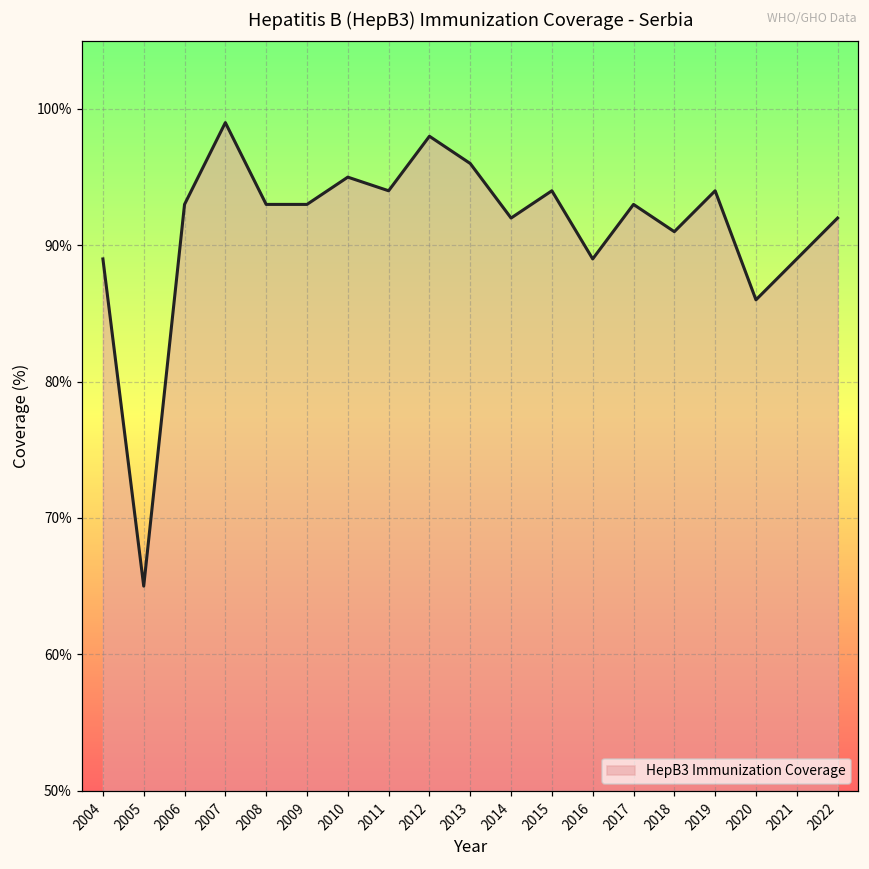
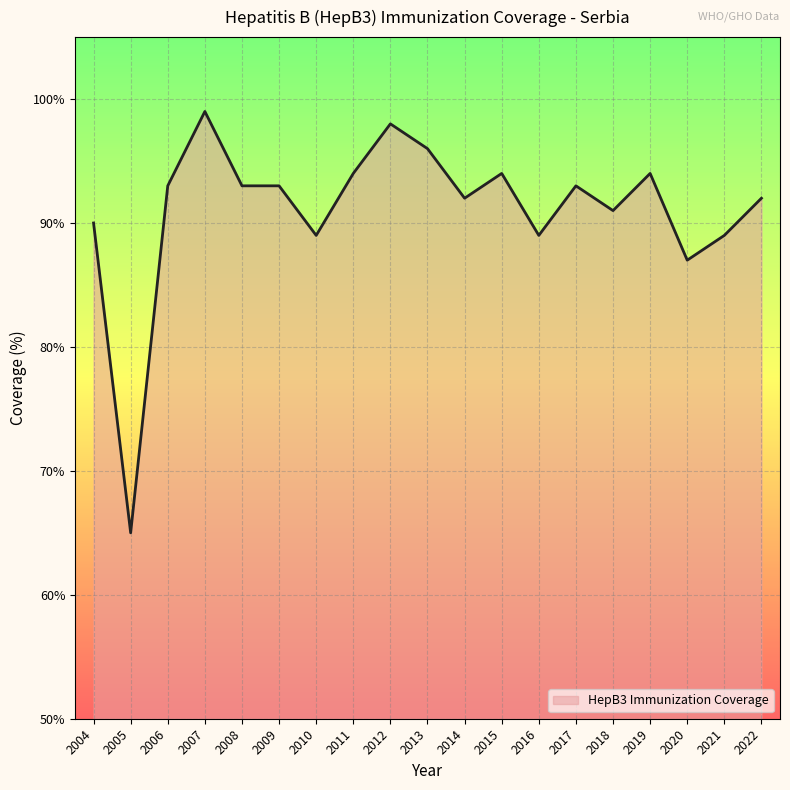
2004: 89% -> 90%
2010: 95% -> 89%
2020: 86% -> 87%
